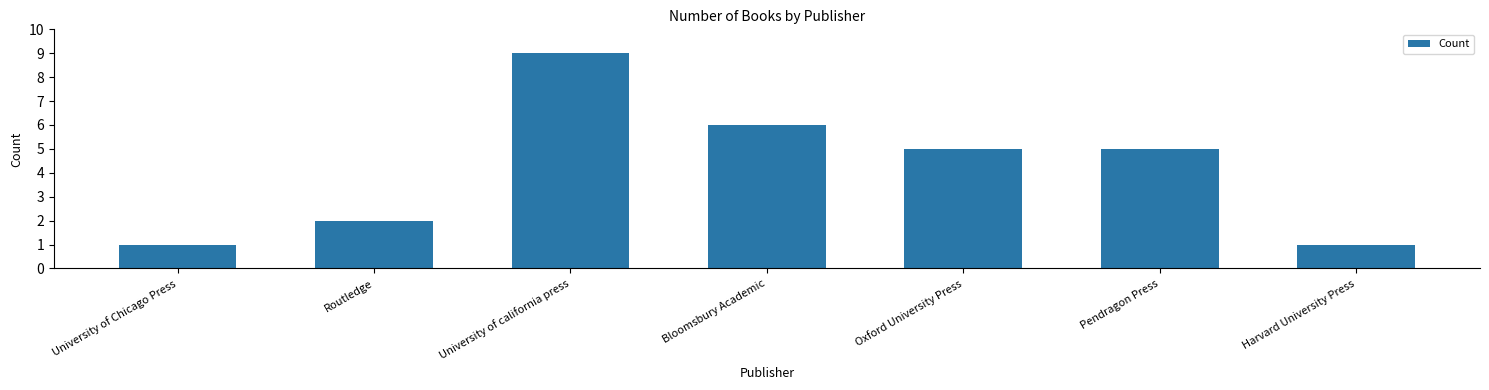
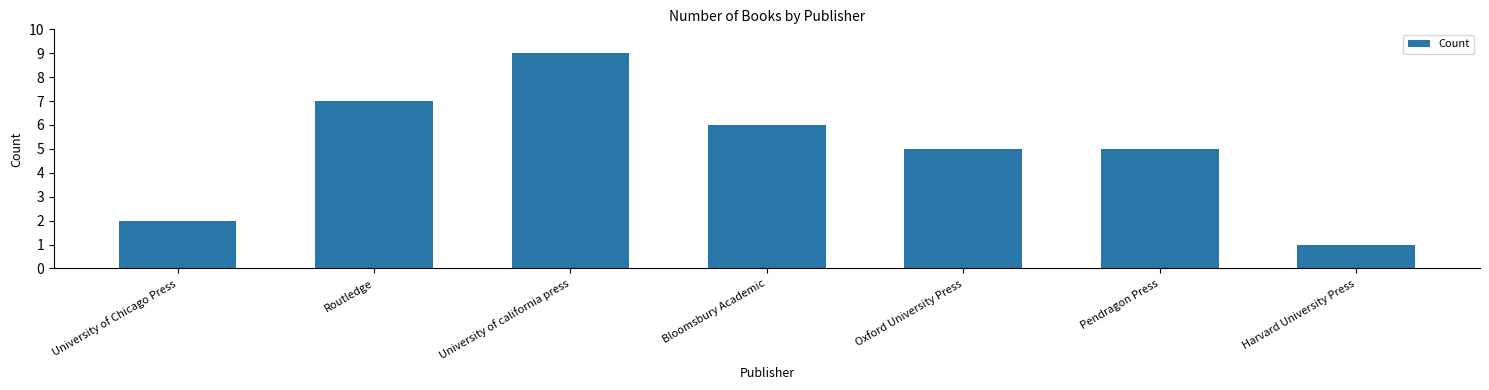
University of Chicago Press: 1 -> 2
Routledge: 2 -> 7
